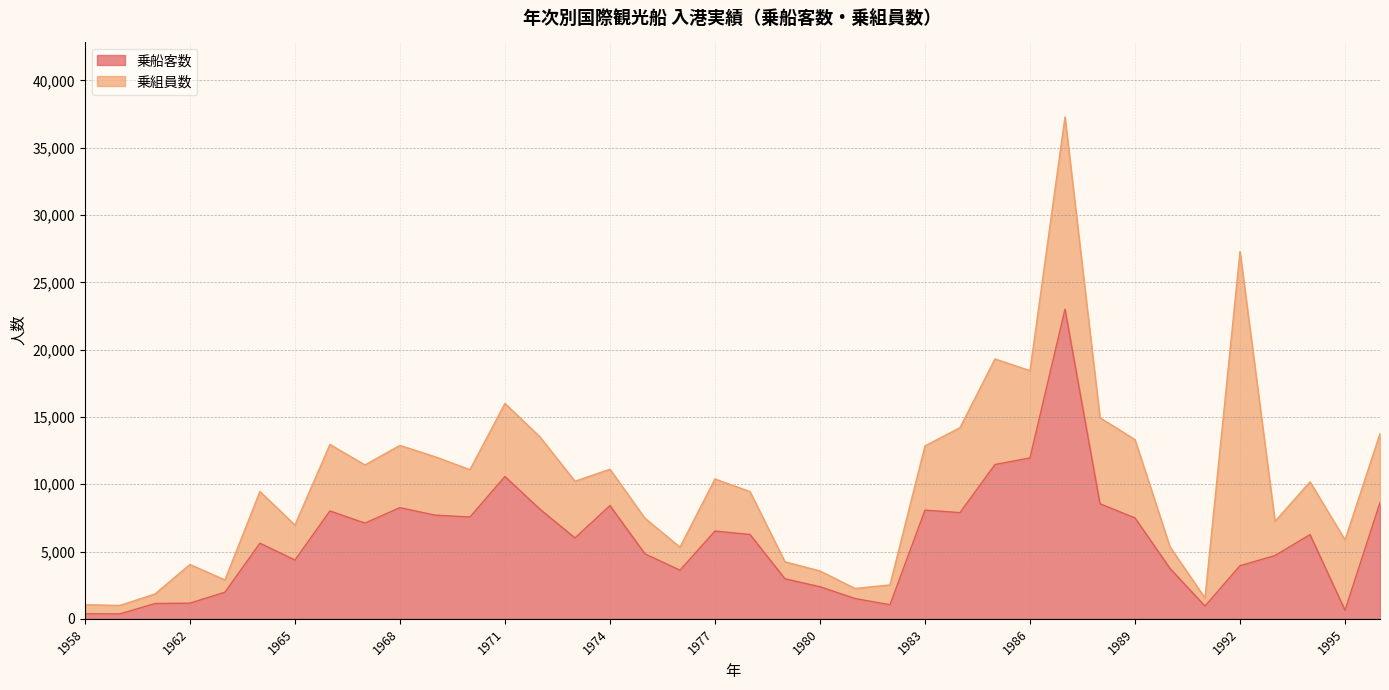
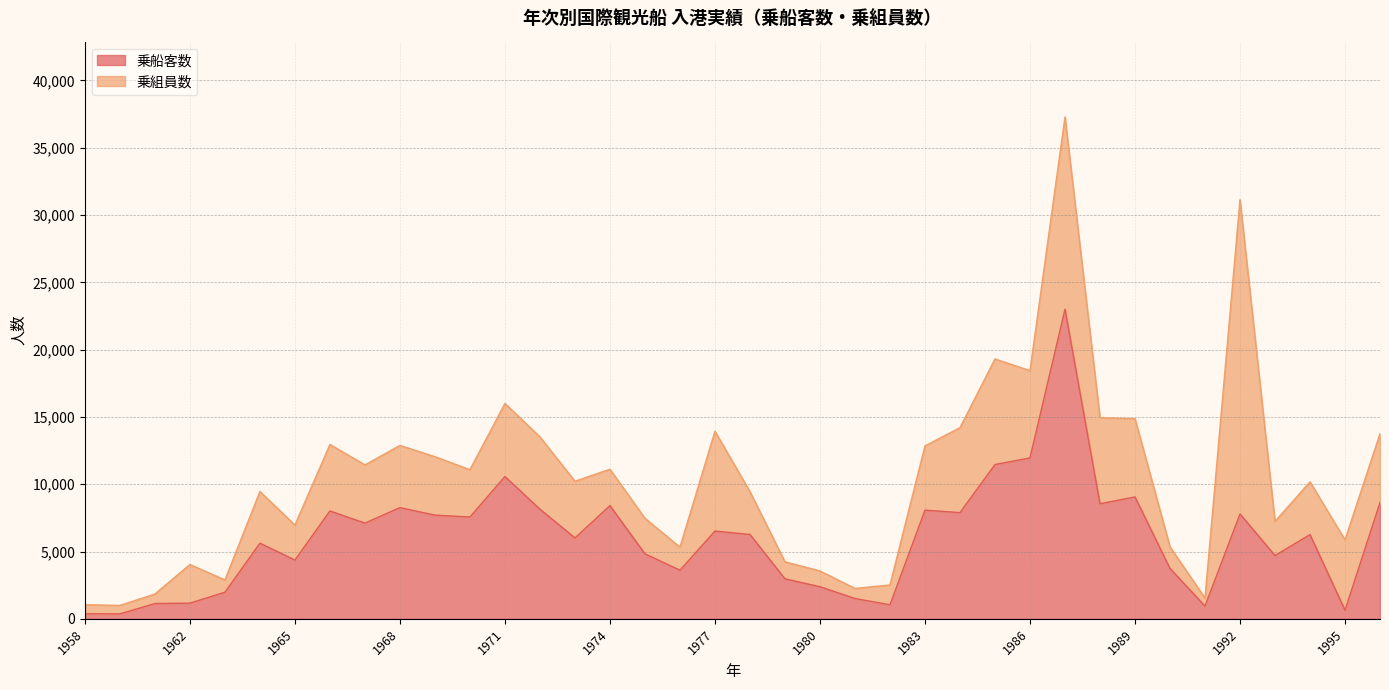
乗組員数, 1977: 3,900 -> 7,400
乗船客数, 1989: 7,500 -> 9,100
乗船客数, 1992: 3,900 -> 7,800
